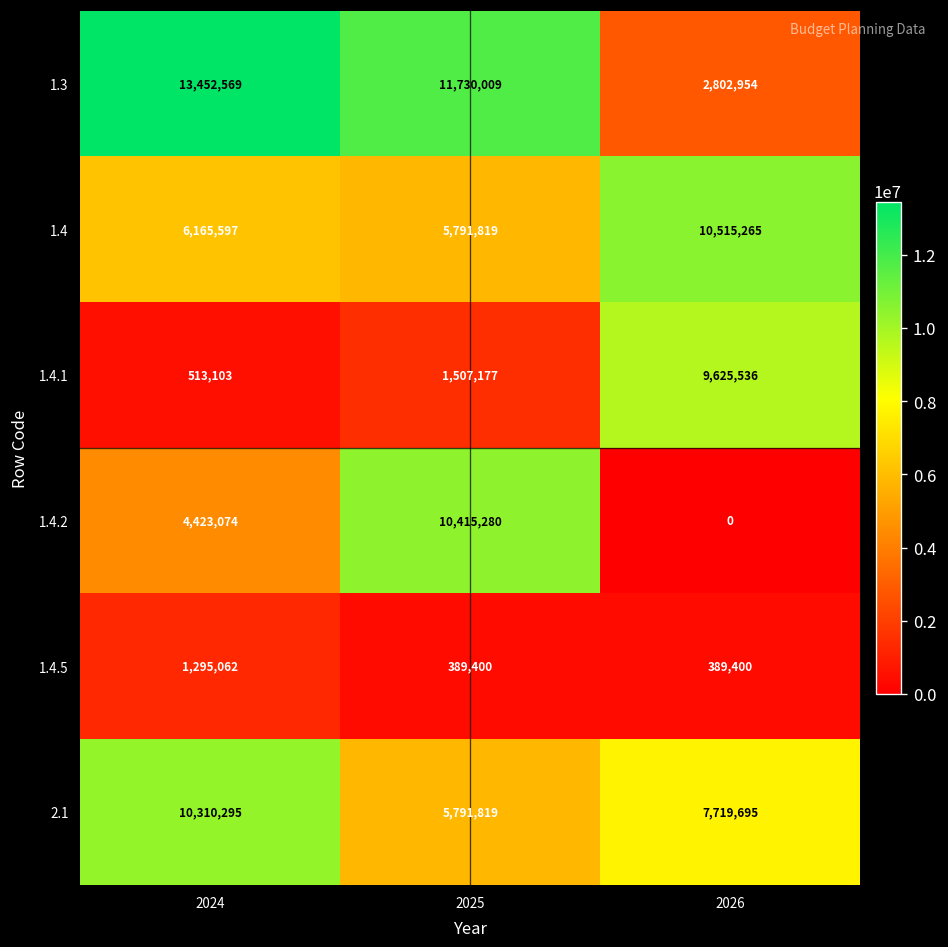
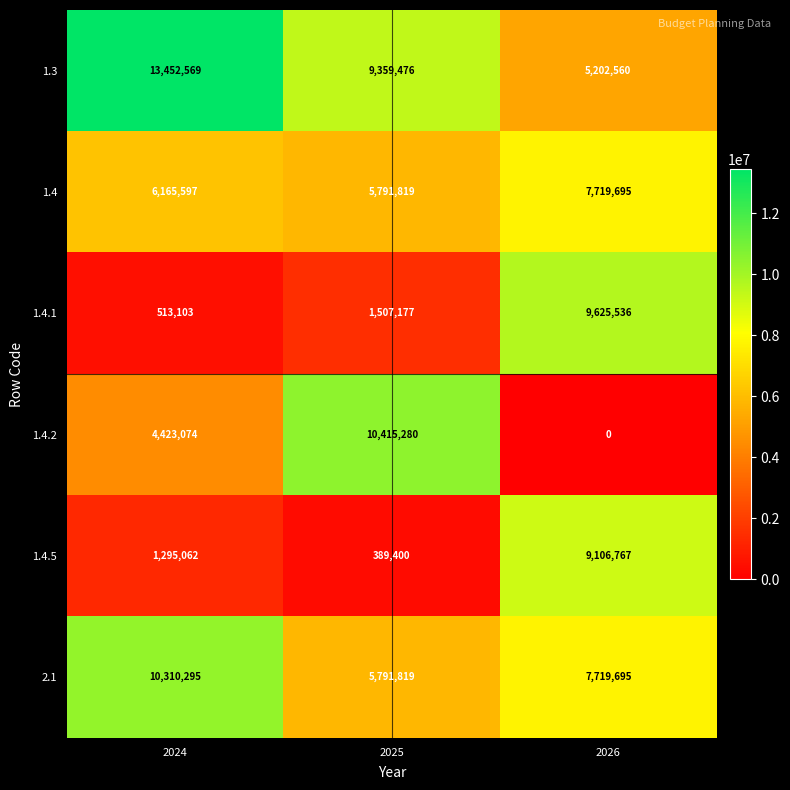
1.3, 2025: 11,730,009 -> 9,359,476
1.3, 2026: 2,802,954 -> 5,202,560
1.4, 2026: 10,515,265 -> 7,719,695
1.4.5, 2026: 389,400 -> 9,106,767
